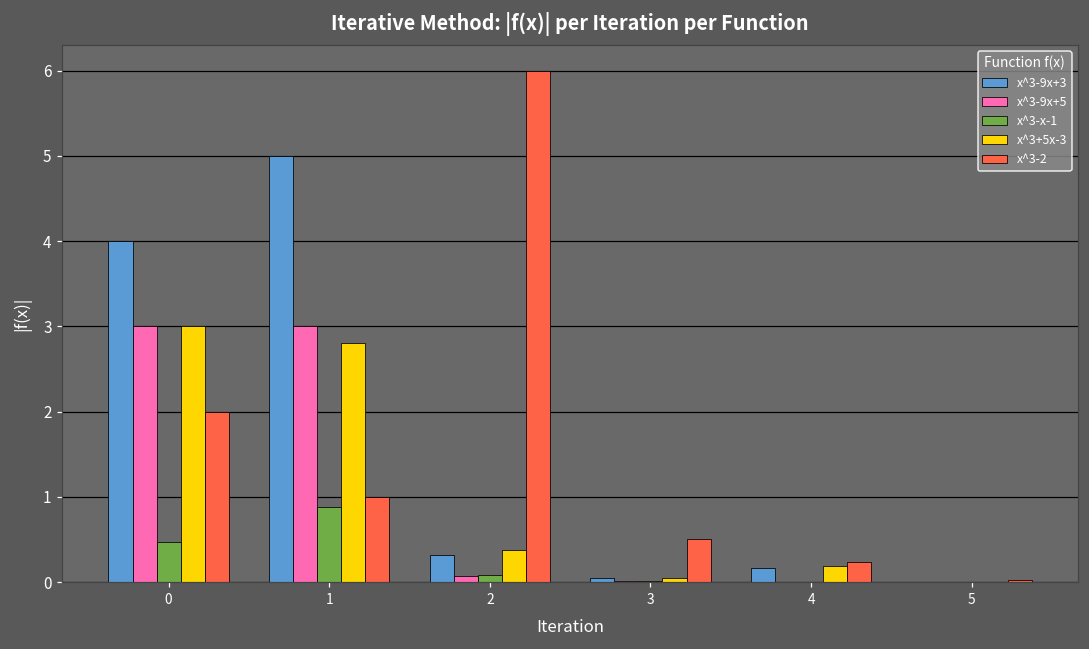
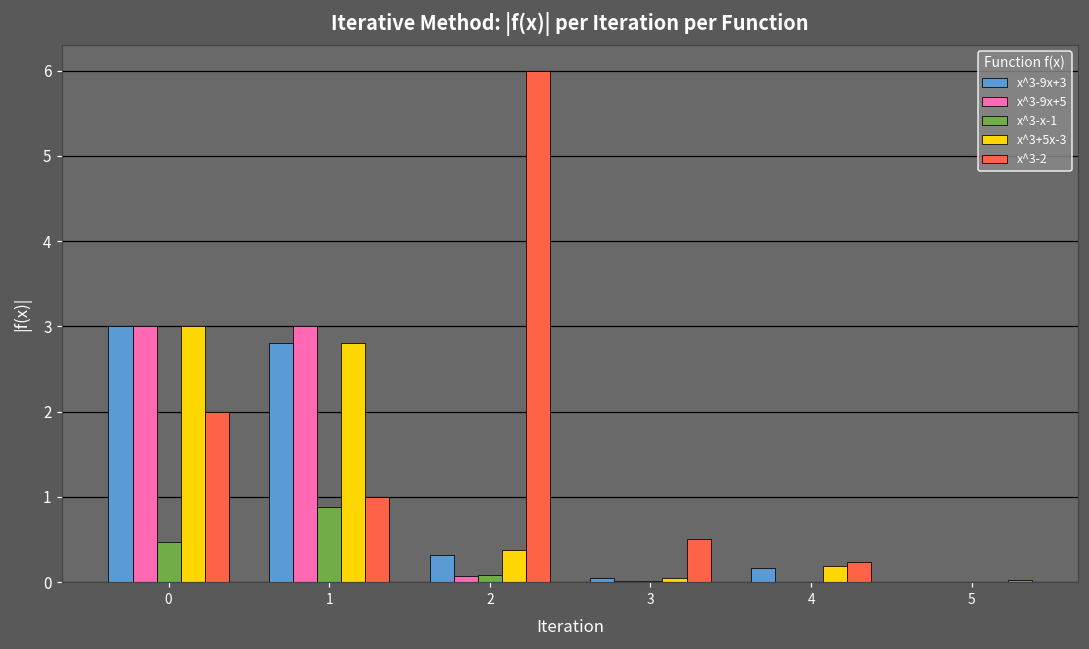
x^3-9x+3, 0: 4 -> 3
x^3-9x+3, 1: 5.0 -> 2.8
